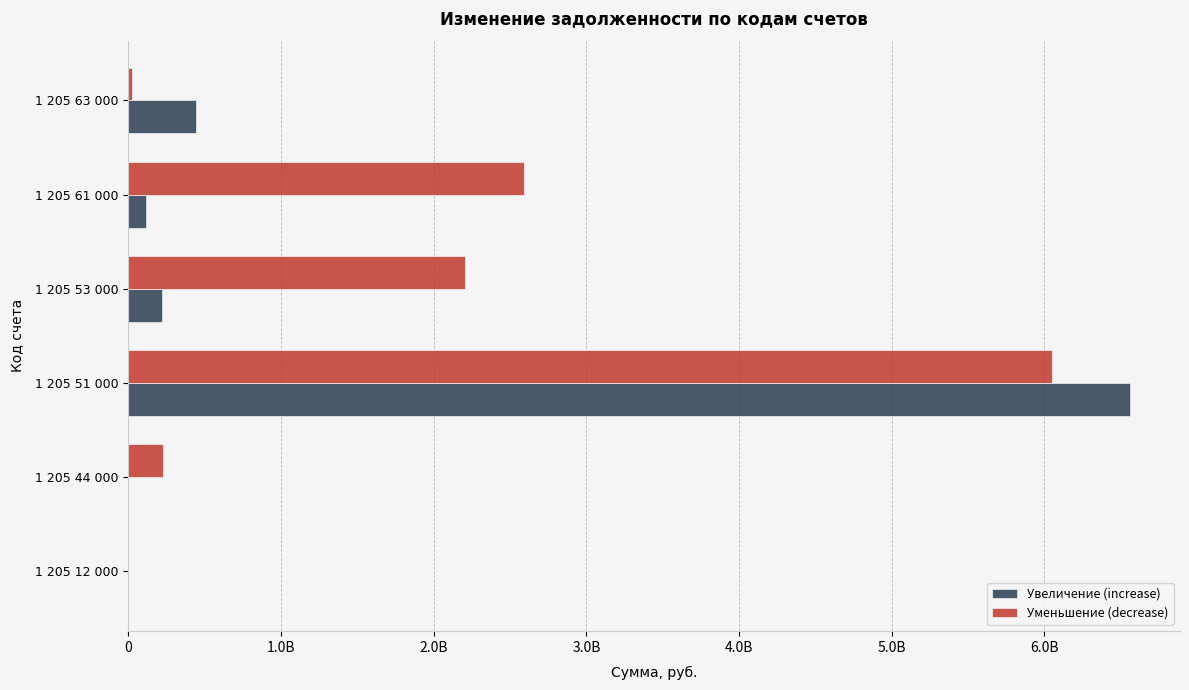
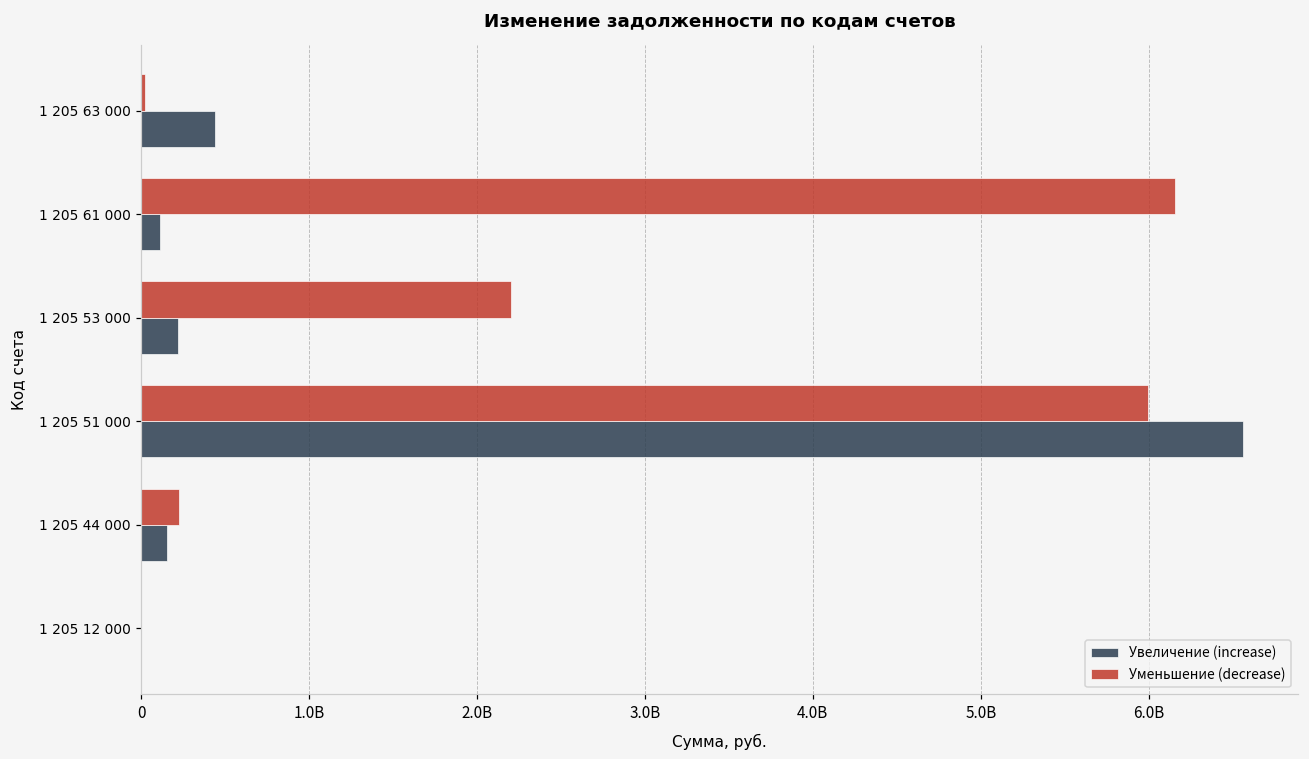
Уменьшение (decrease), 1 205 61 000: 2590000000 -> 6160000000
Уменьшение (decrease), 1 205 51 000: 6050000000 -> 6000000000
Увеличение (increase), 1 205 44 000: 0 -> 150000000
